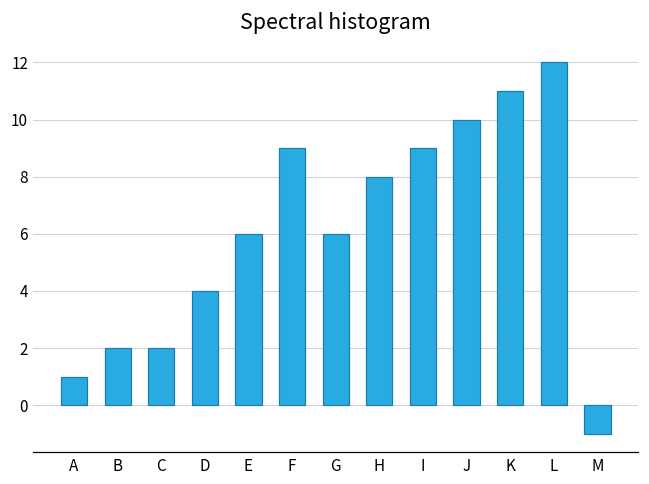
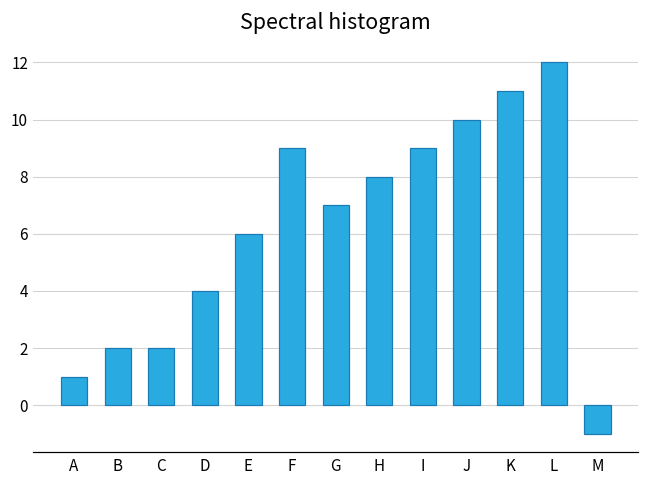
G: 6 -> 7
